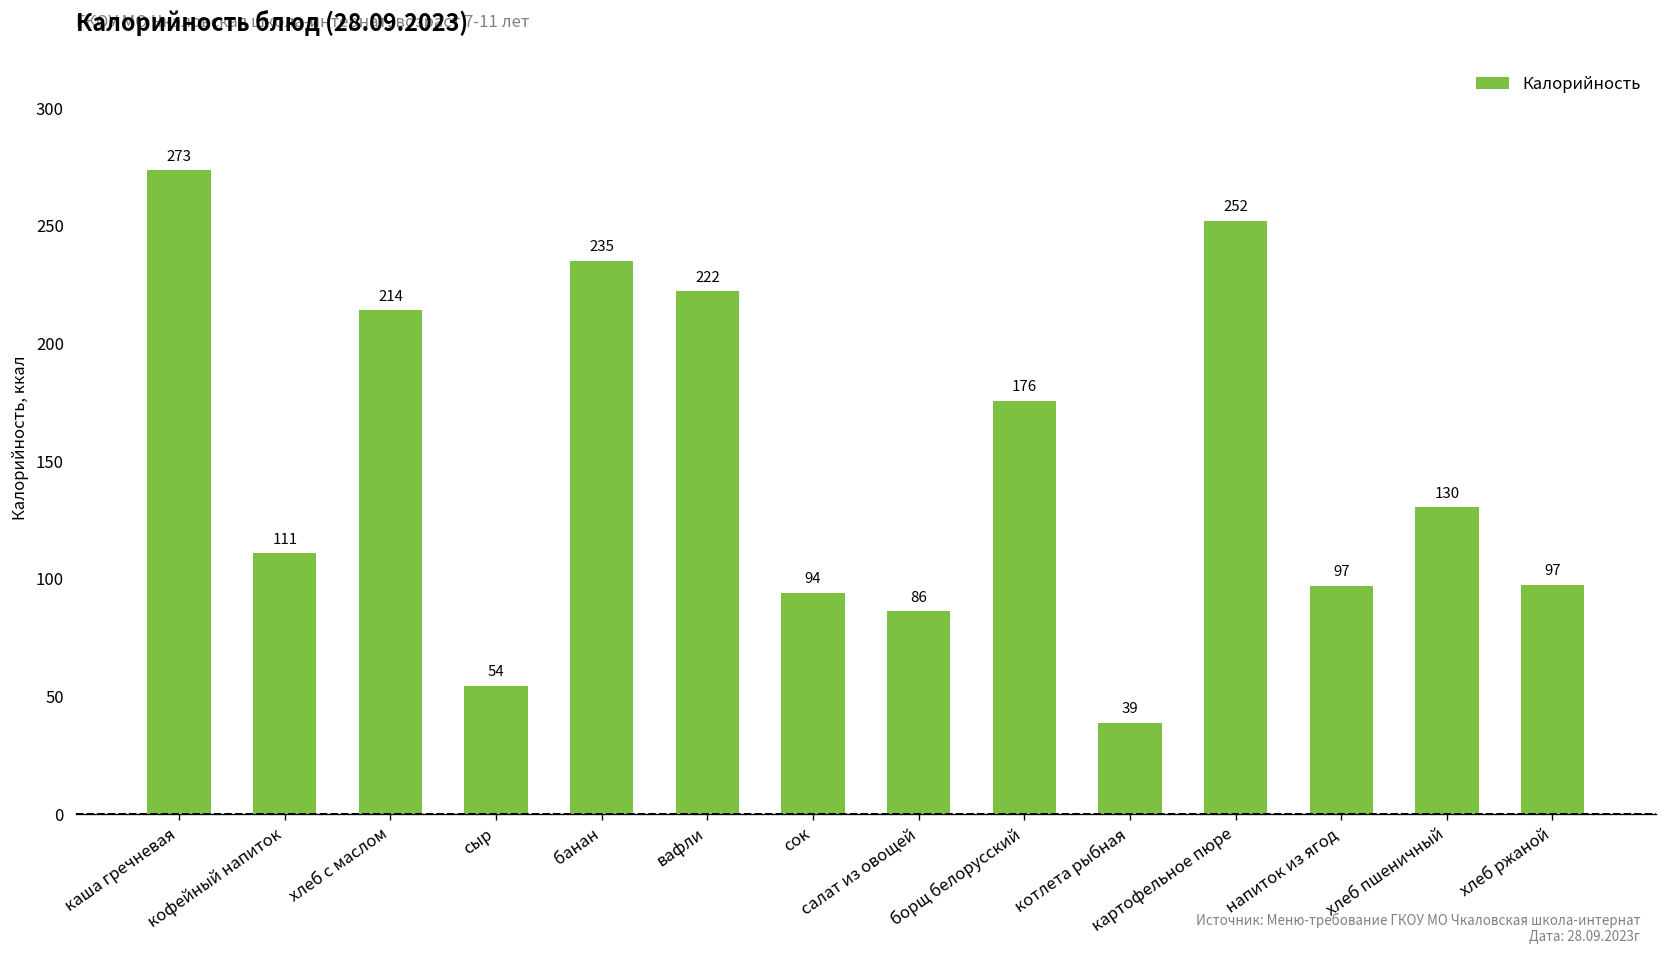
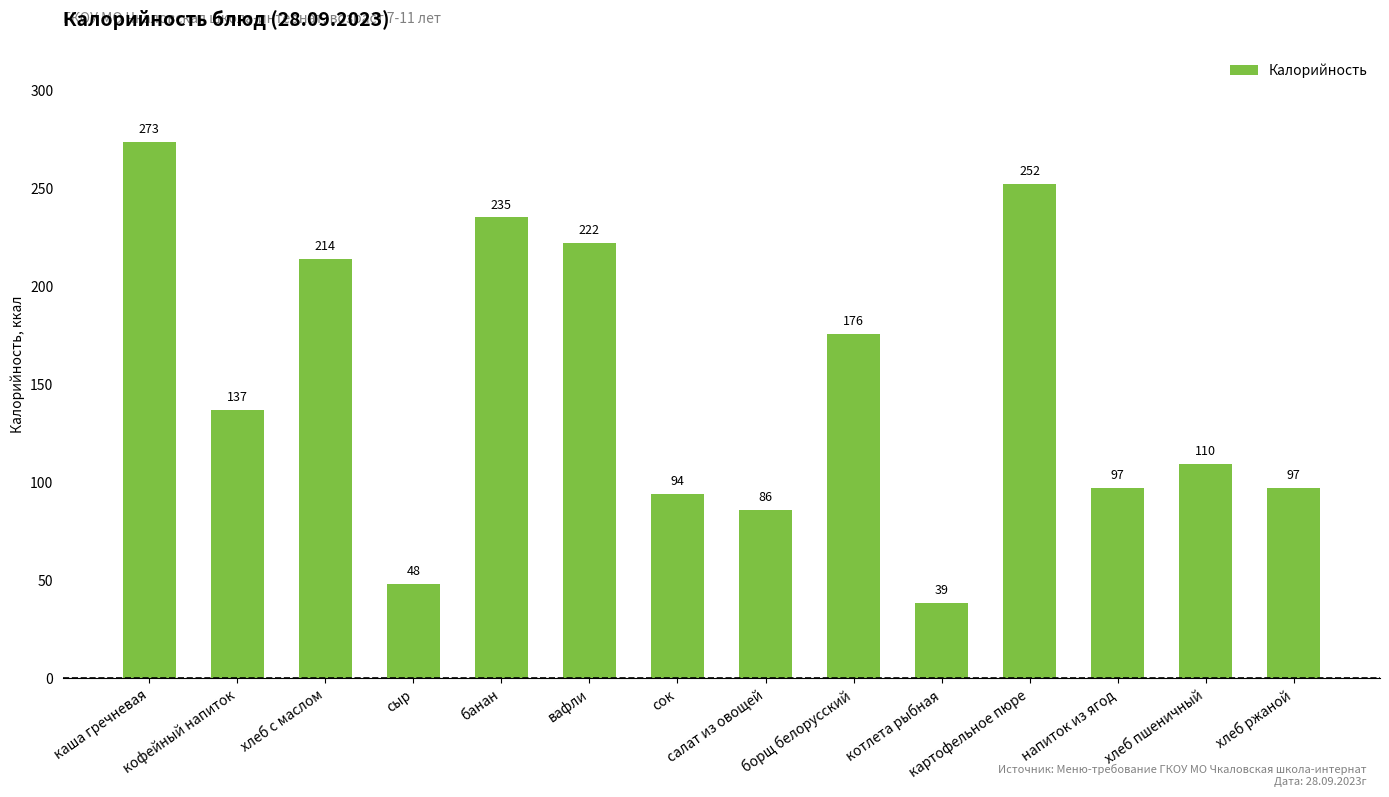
кофейный напиток: 111 -> 137
сыр: 54 -> 48
хлеб пшеничный: 130 -> 110
